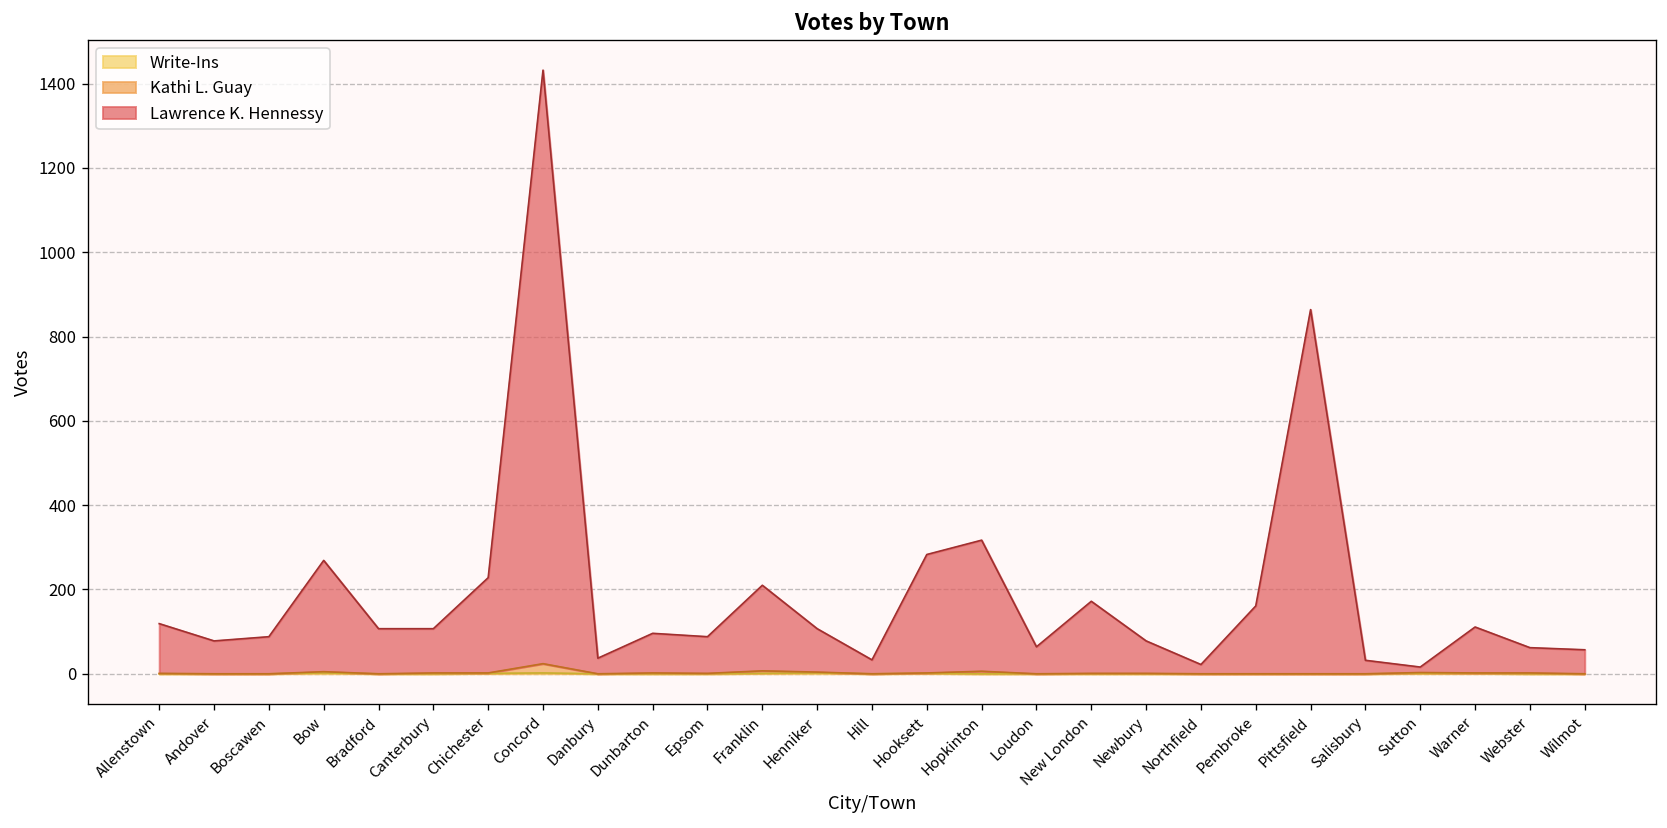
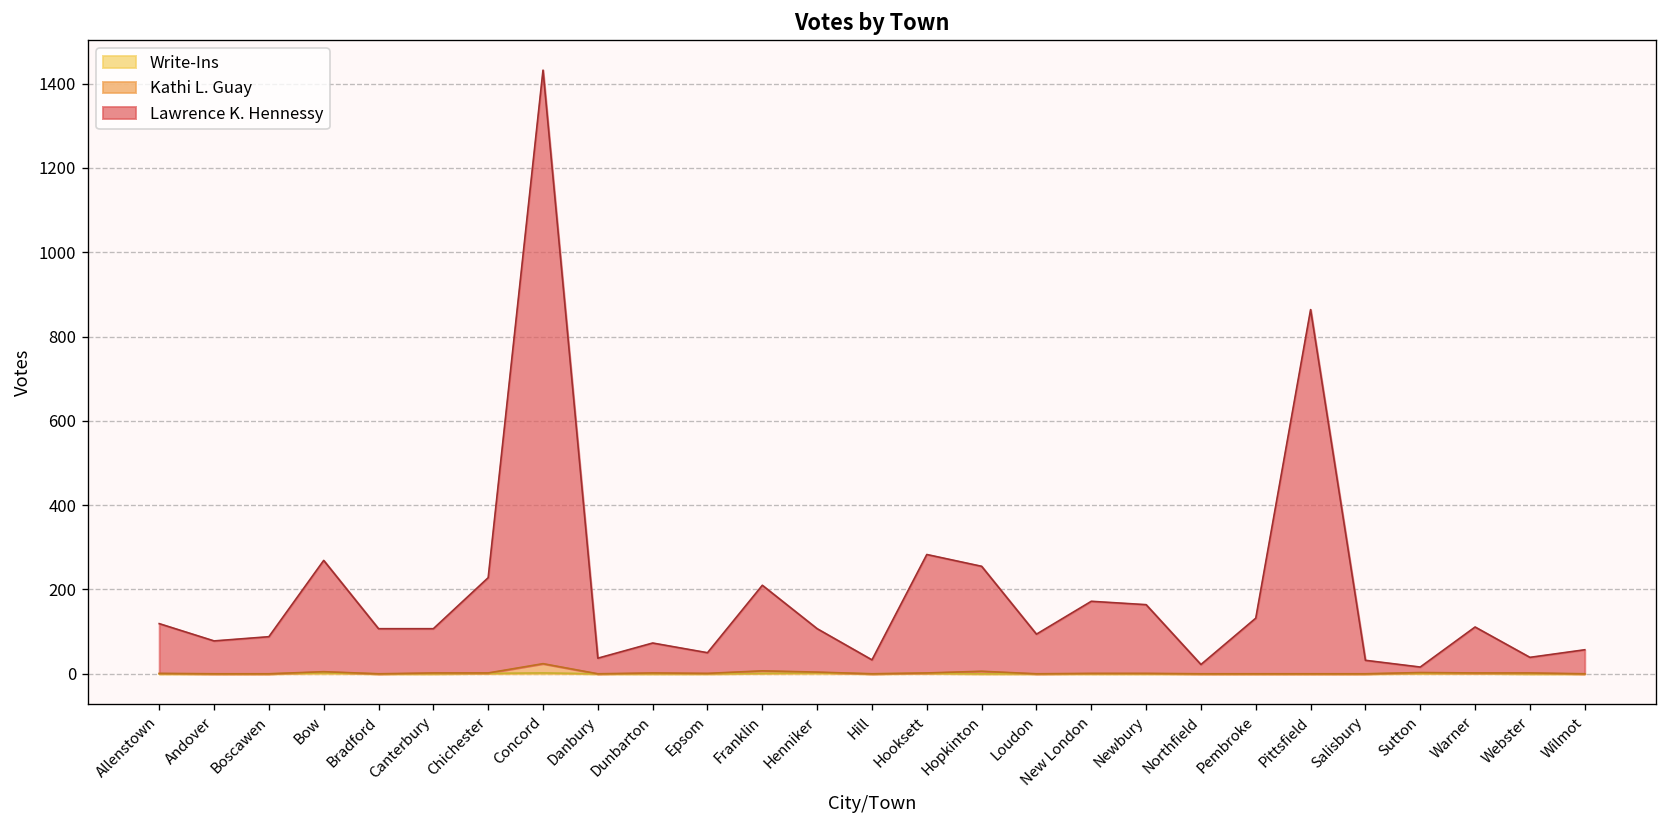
Lawrence K. Hennessy, Dunbarton: 90 -> 70
Lawrence K. Hennessy, Epsom: 90 -> 50
Lawrence K. Hennessy, Hopkinton: 310 -> 250
Lawrence K. Hennessy, Loudon: 60 -> 90
Lawrence K. Hennessy, Newbury: 80 -> 160
Lawrence K. Hennessy, Pembroke: 160 -> 130
Lawrence K. Hennessy, Webster: 60 -> 40
